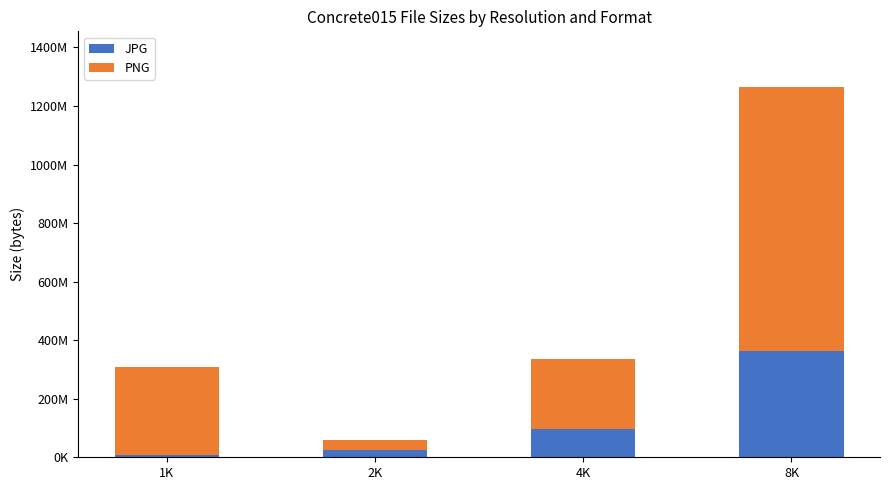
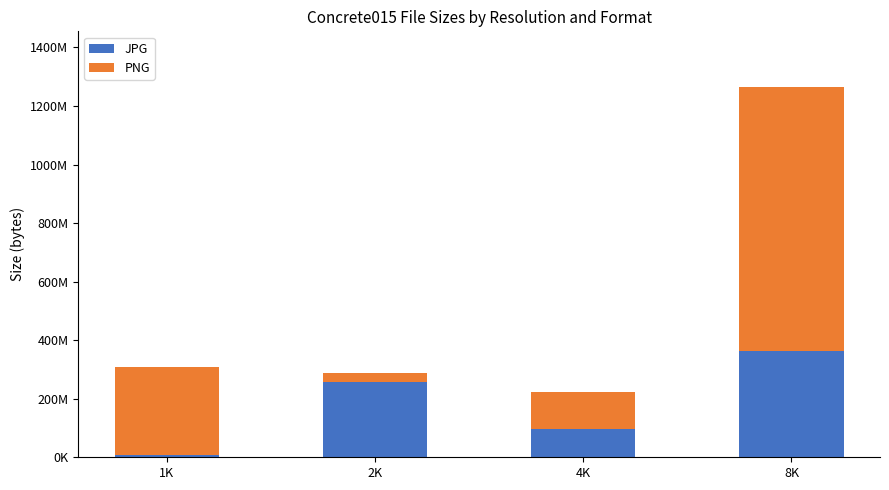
JPG, 2K: 30000000 -> 260000000
PNG, 4K: 240000000 -> 120000000
